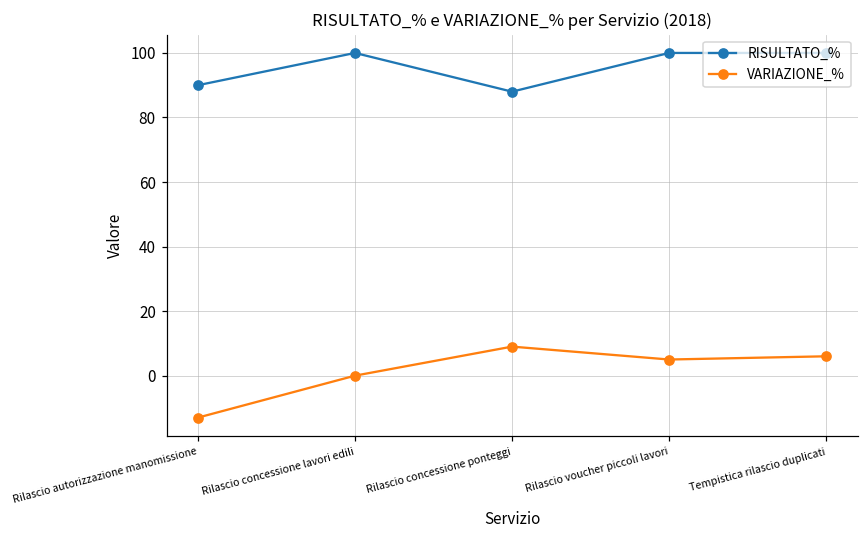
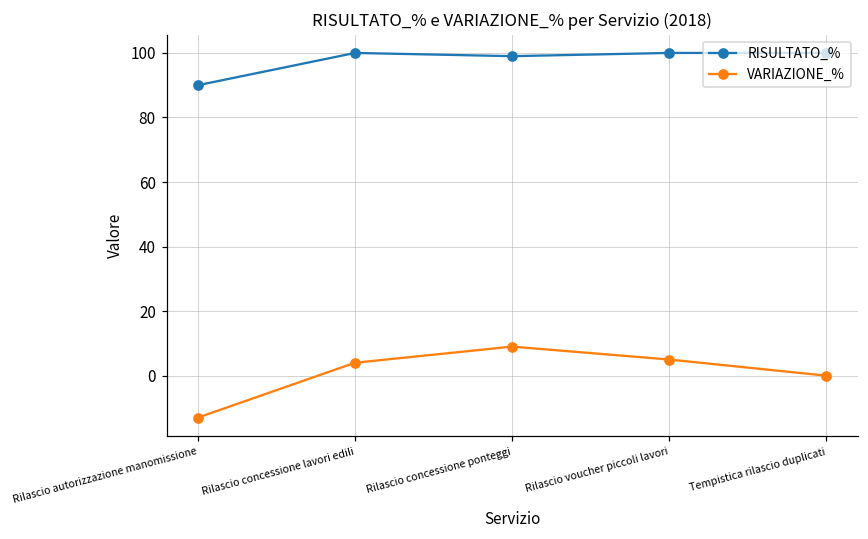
VARIAZIONE_%, Rilascio concessione lavori edili: 0 -> 4
RISULTATO_%, Rilascio concessione ponteggi: 88 -> 99
VARIAZIONE_%, Tempistica rilascio duplicati: 6 -> 0
